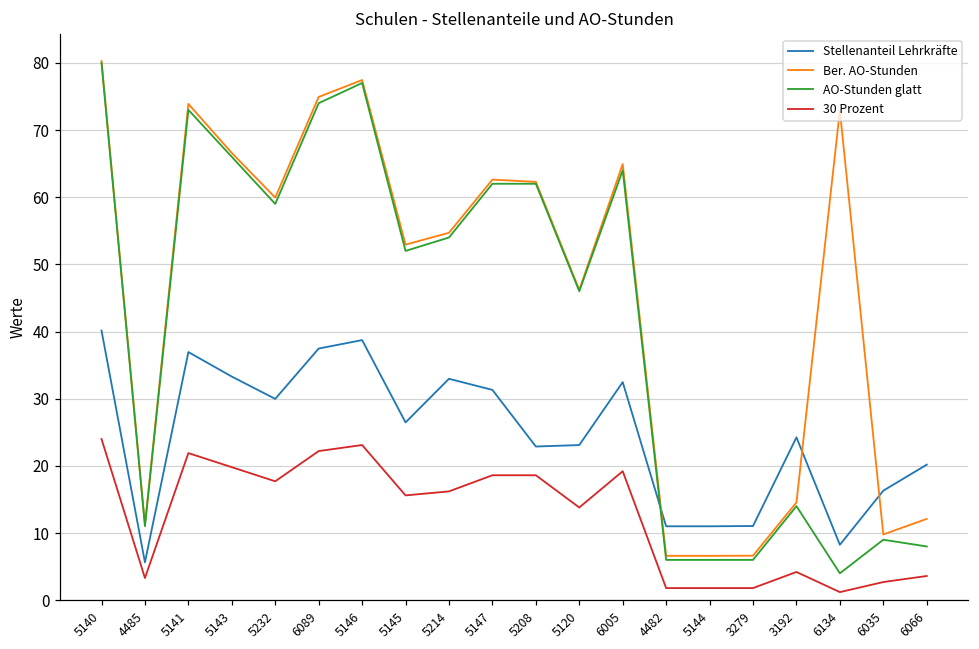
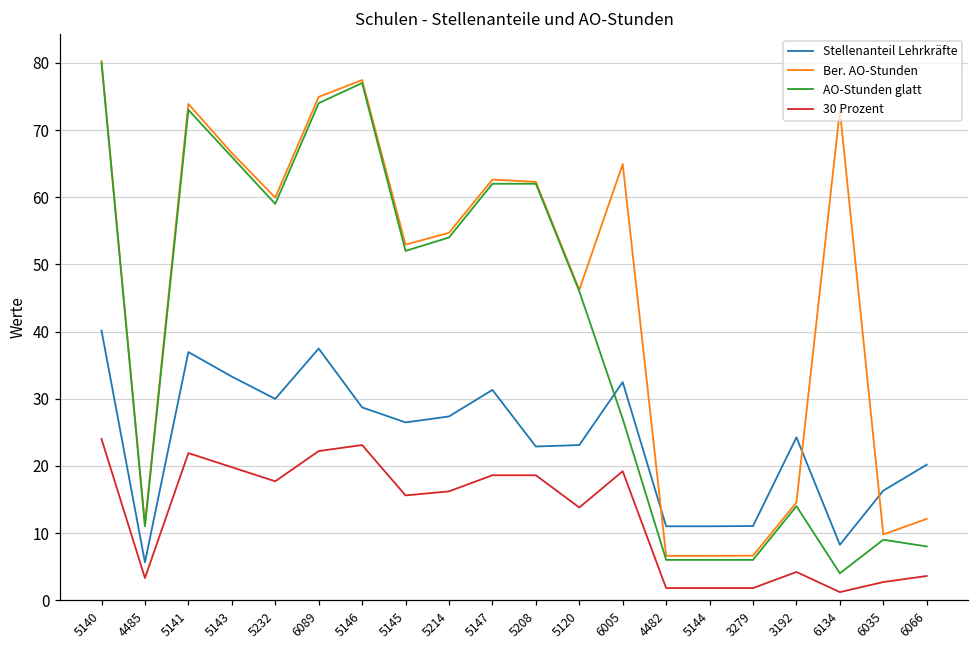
Stellenanteil Lehrkräfte, 5146: 39 -> 29
Stellenanteil Lehrkräfte, 5214: 33 -> 27
AO-Stunden glatt, 6005: 64 -> 27
